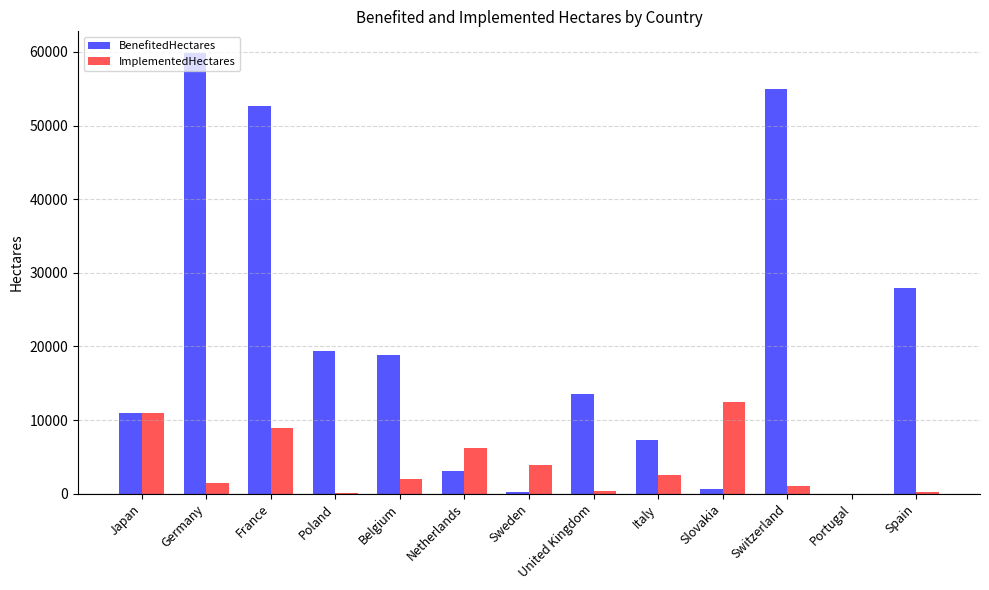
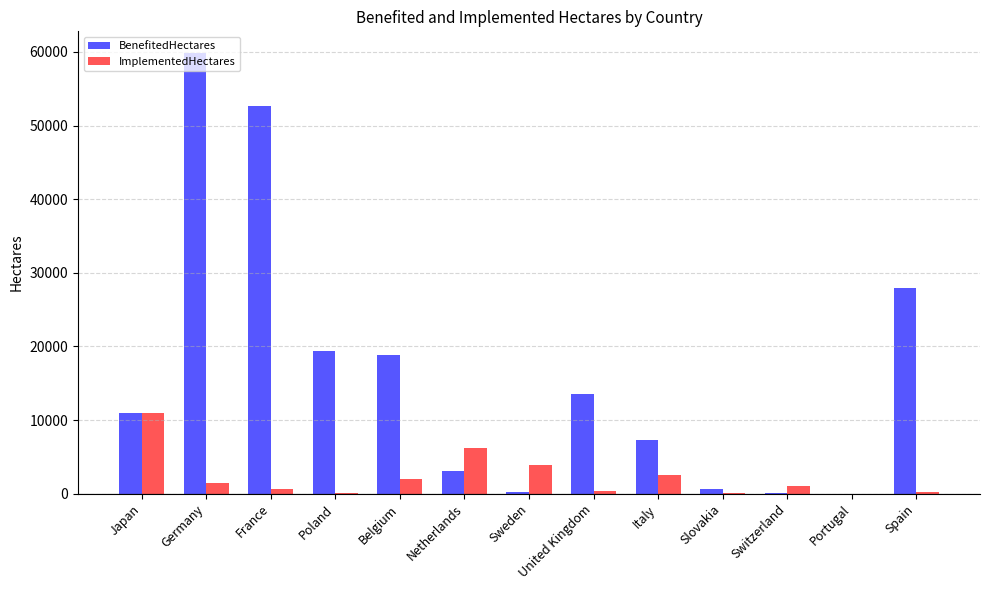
ImplementedHectares, France: 9000 -> 1000
ImplementedHectares, Slovakia: 12000 -> 0
BenefitedHectares, Switzerland: 55000 -> 0
